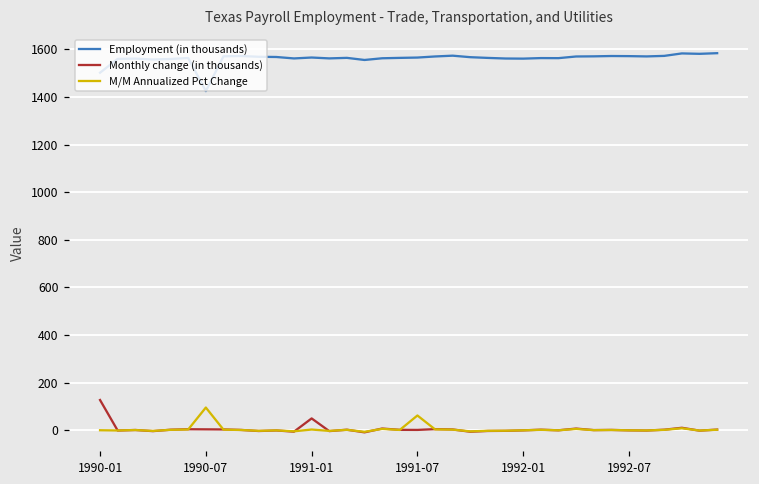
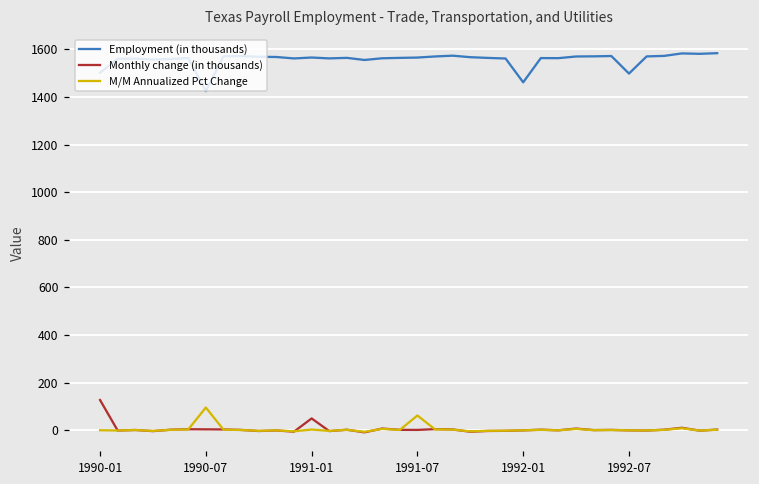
Employment (in thousands), 1992-01: 1560 -> 1460
Employment (in thousands), 1992-07: 1570 -> 1500
